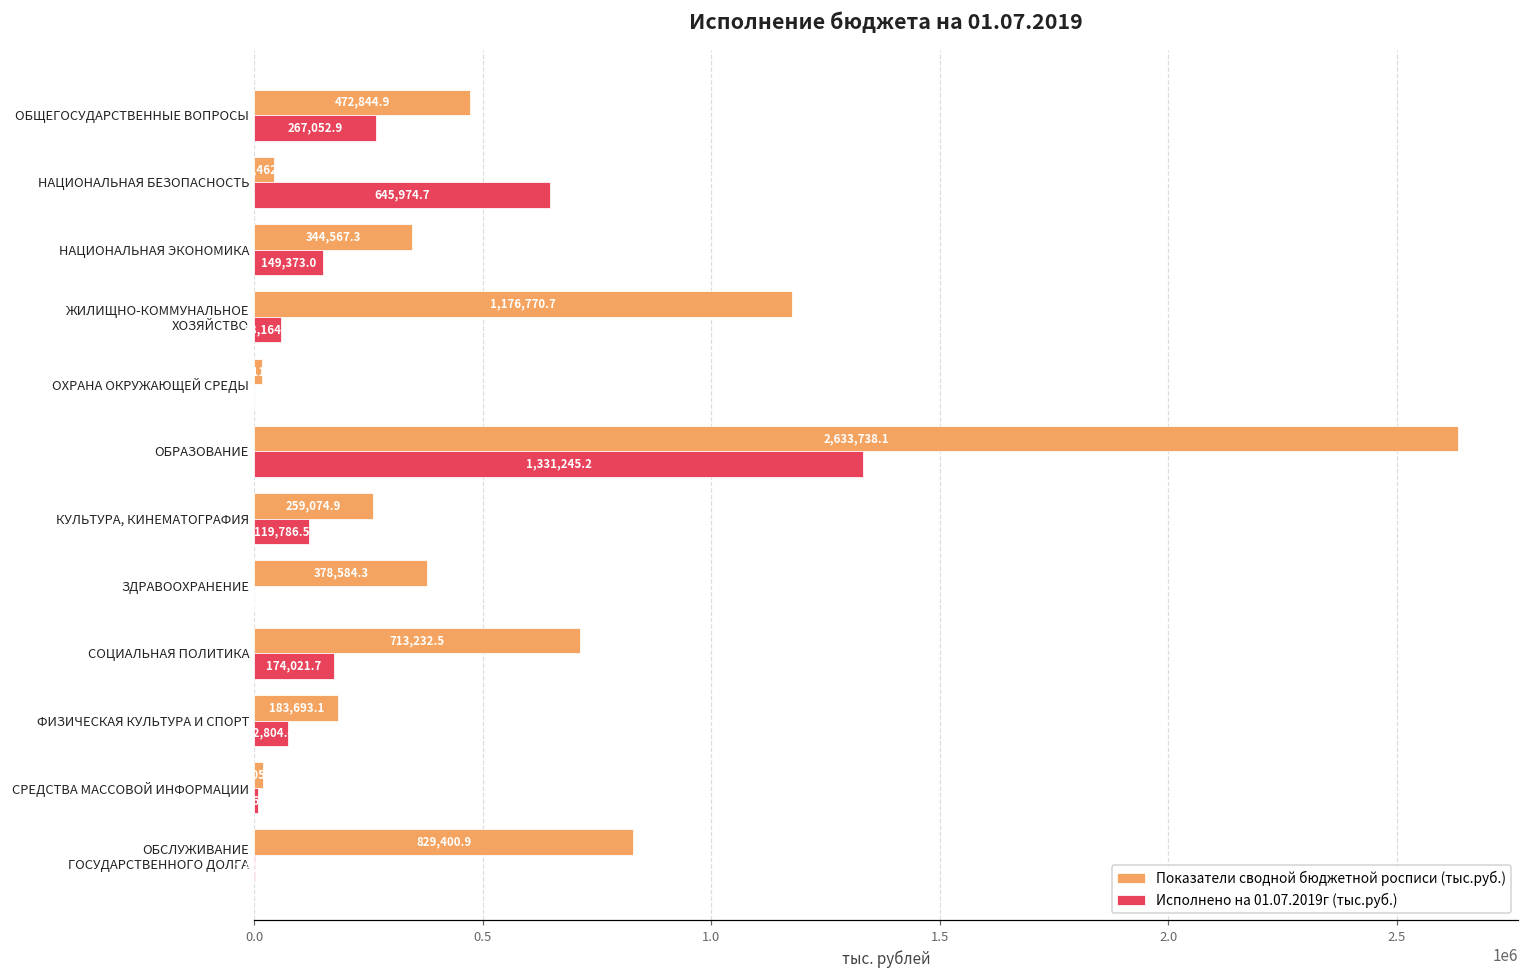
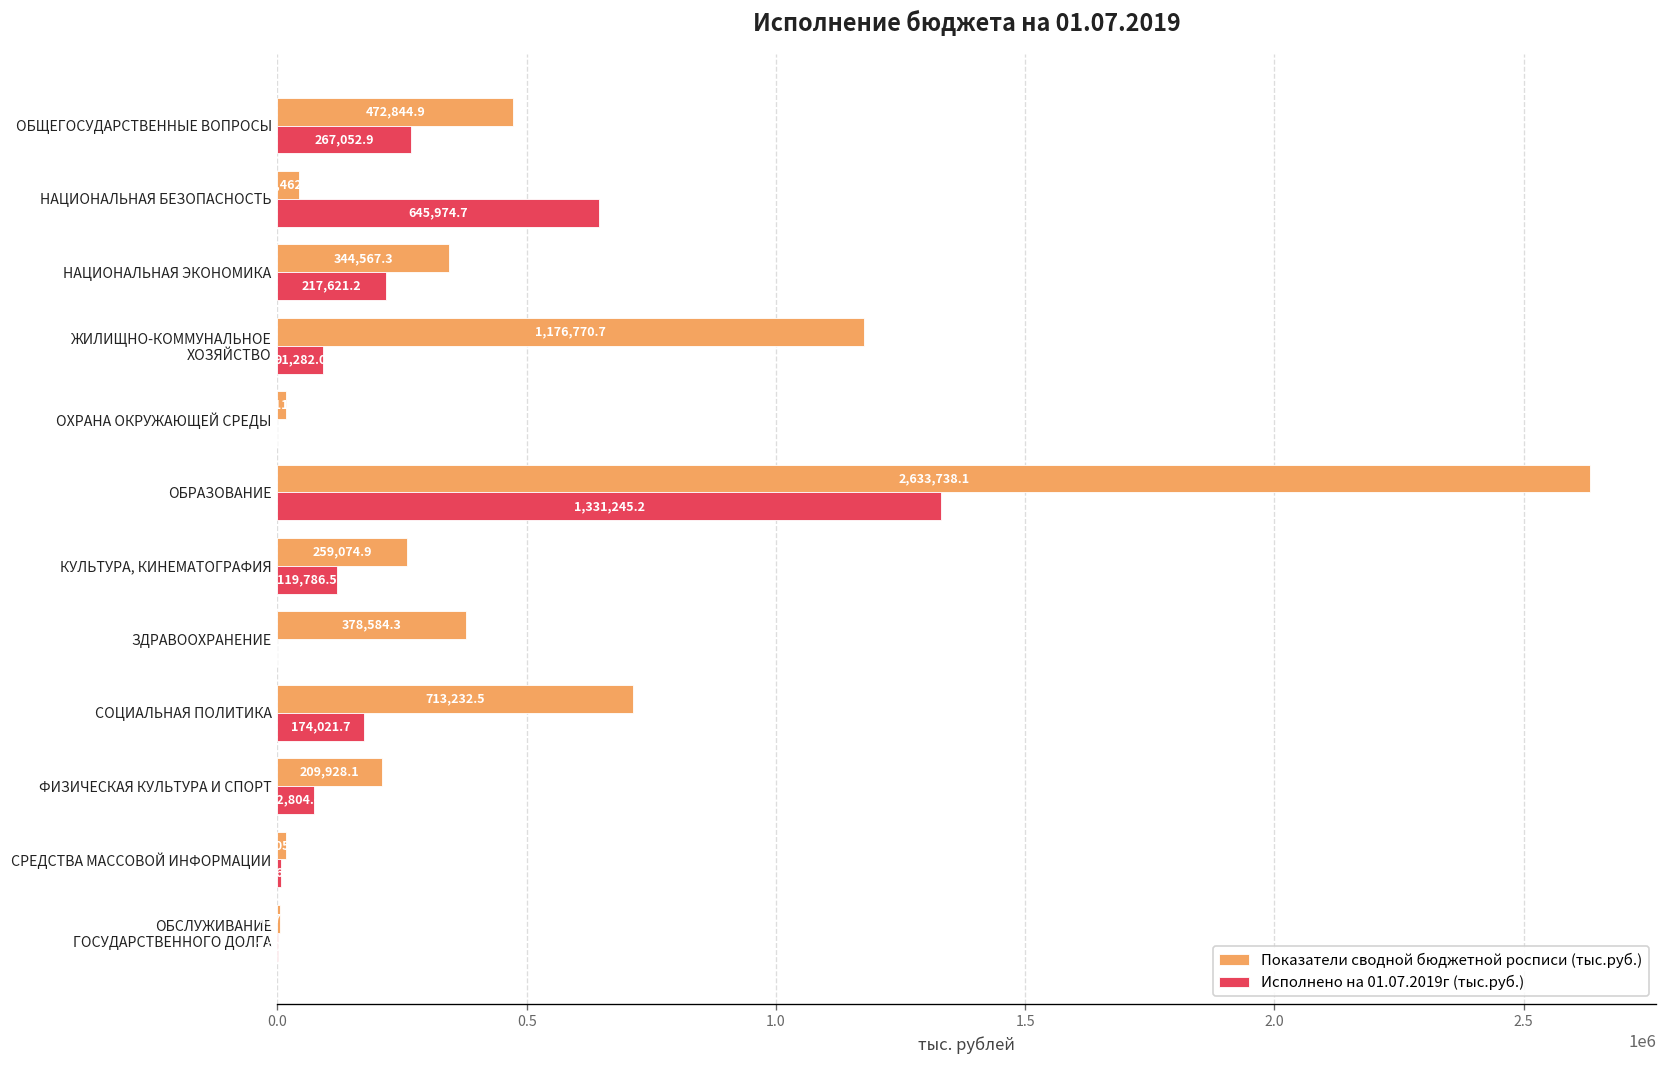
Исполнено на 01.07.2019г (тыс.руб.), НАЦИОНАЛЬНАЯ ЭКОНОМИКА: 149,373.0 -> 217,621.2
Исполнено на 01.07.2019г (тыс.руб.), ЖИЛИЩНО-КОММУНАЛЬНОЕ ХОЗЯЙСТВО: 60000 -> 90000
Показатели сводной бюджетной росписи (тыс.руб.), ФИЗИЧЕСКАЯ КУЛЬТУРА И СПОРТ: 183,693.1 -> 209,928.1
Показатели сводной бюджетной росписи (тыс.руб.), ОБСЛУЖИВАНИЕ ГОСУДАРСТВЕННОГО ДОЛГА: 830000 -> 0
